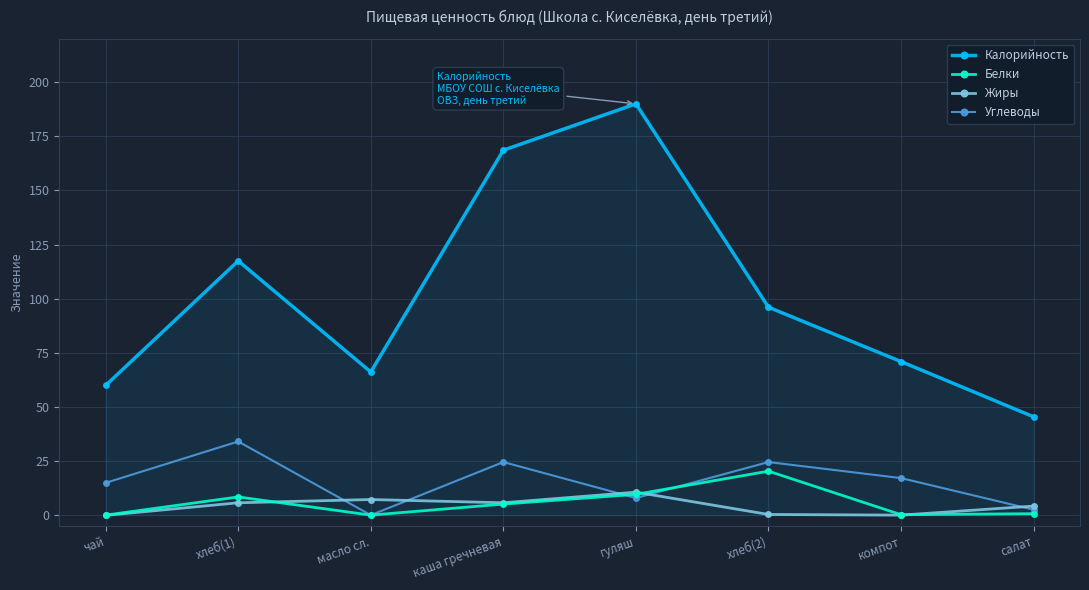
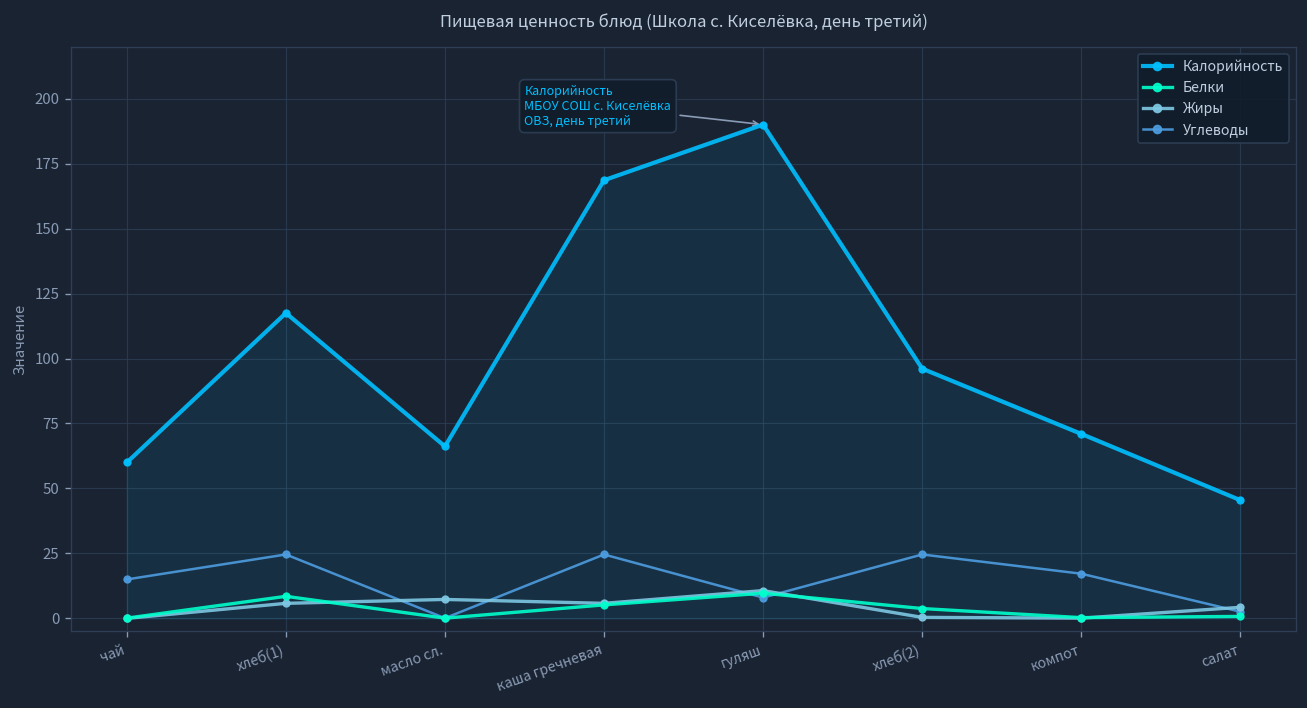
Углеводы, хлеб(1): 34 -> 25
Белки, хлеб(2): 20 -> 4
